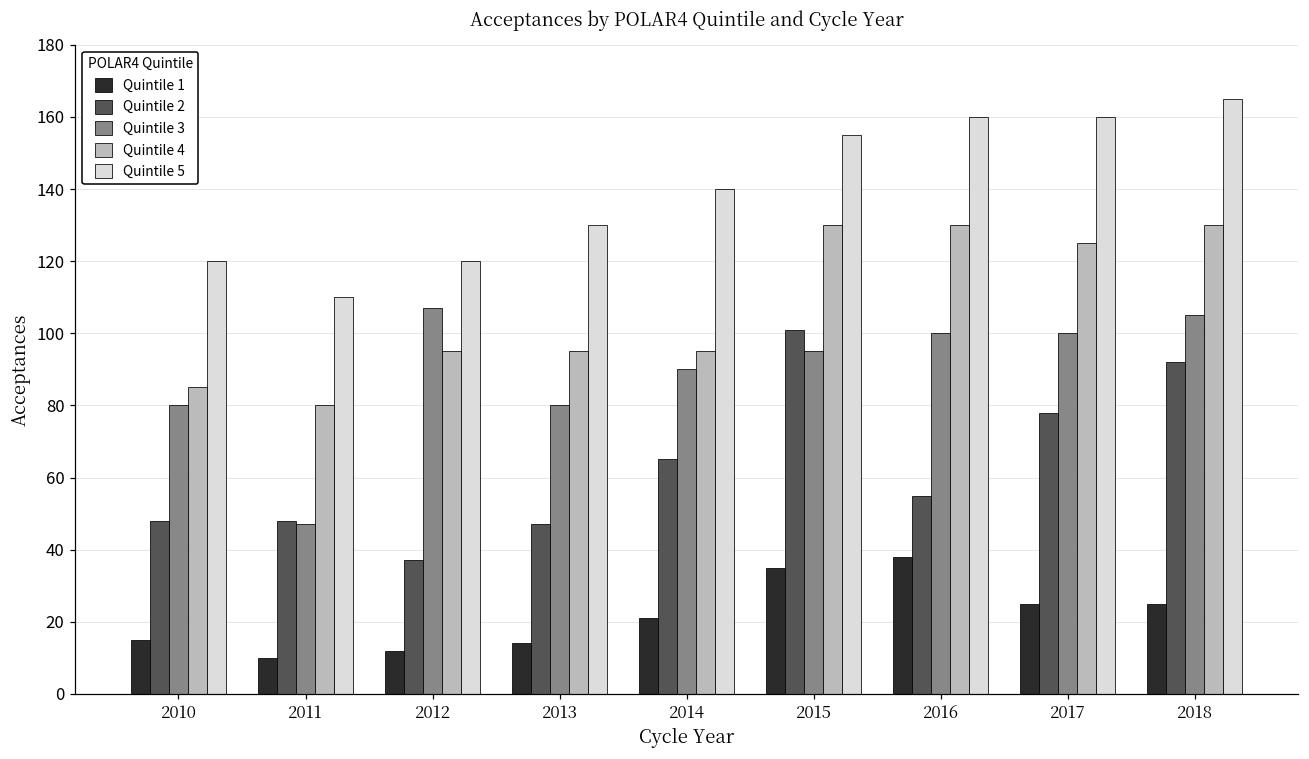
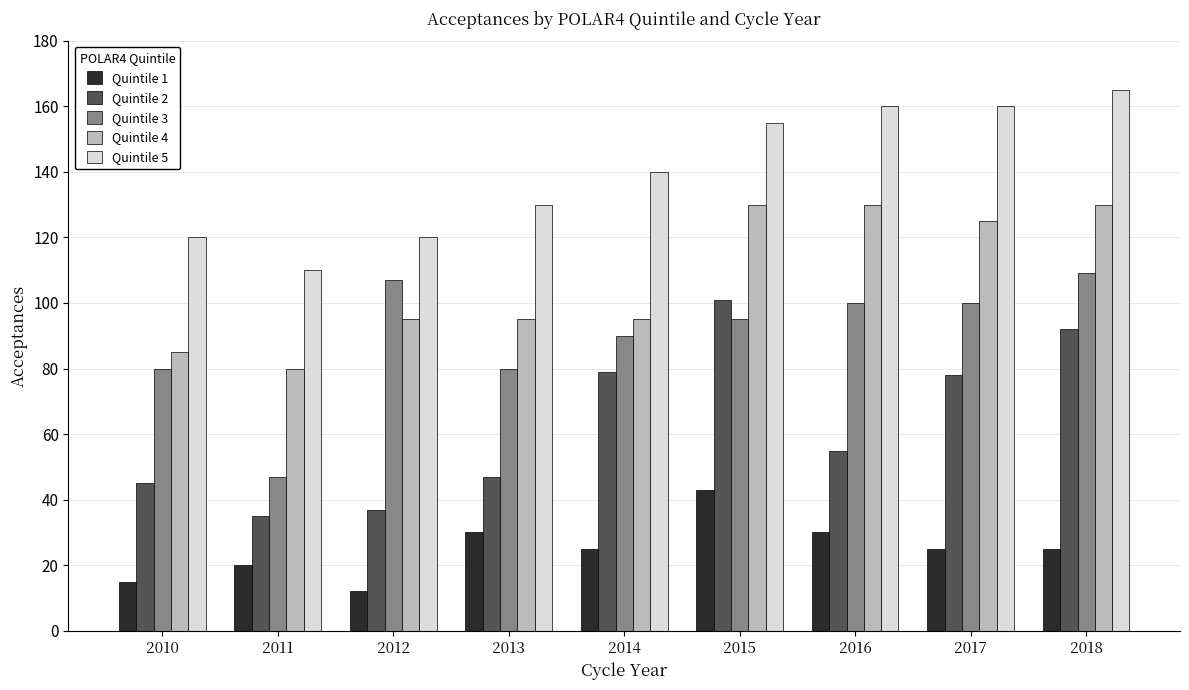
Quintile 2, 2010: 48 -> 45
Quintile 1, 2011: 10 -> 20
Quintile 2, 2011: 48 -> 35
Quintile 1, 2013: 14 -> 30
Quintile 1, 2014: 21 -> 25
Quintile 2, 2014: 65 -> 79
Quintile 1, 2015: 35 -> 43
Quintile 1, 2016: 38 -> 30
Quintile 3, 2018: 105 -> 109
